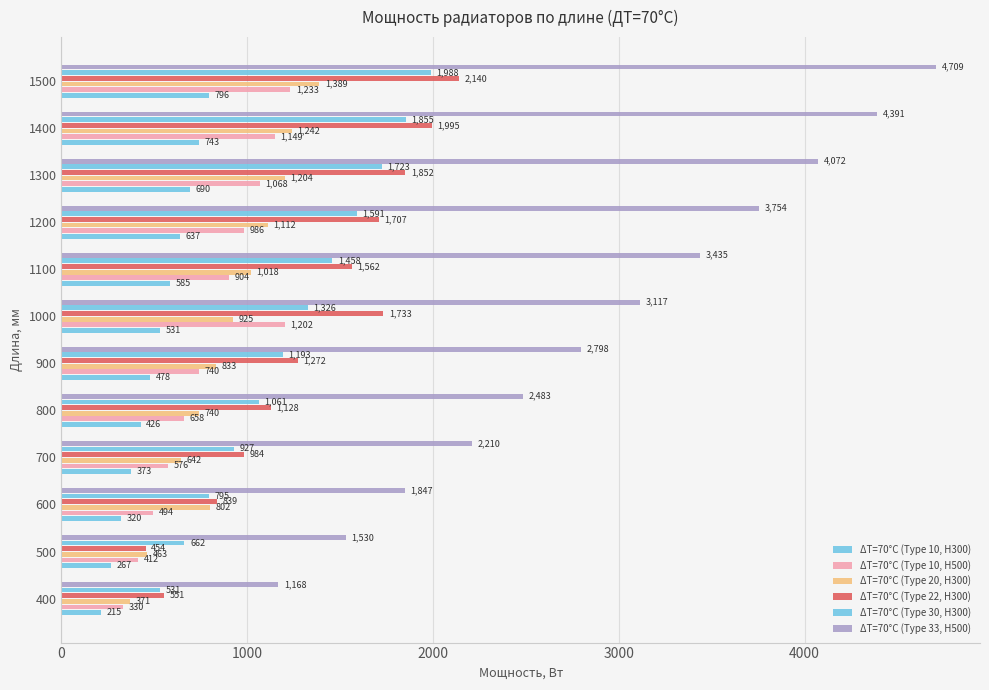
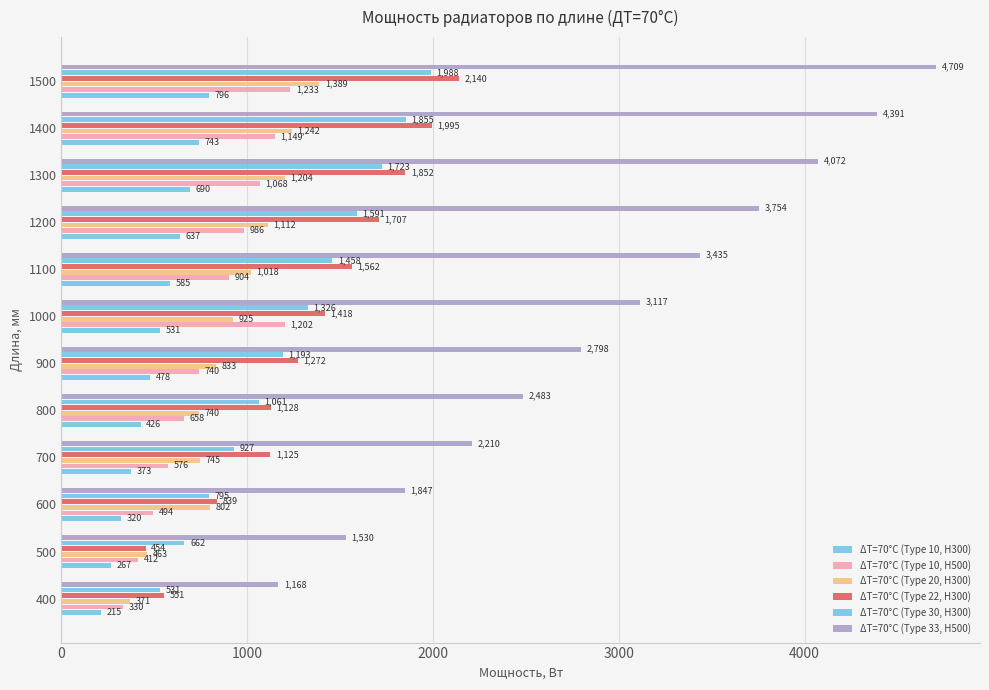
ΔT=70°C (Type 22, H300), 1000: 1,733 -> 1,418
ΔT=70°C (Type 22, H300), 700: 984 -> 1,125
ΔT=70°C (Type 20, H300), 700: 642 -> 745
